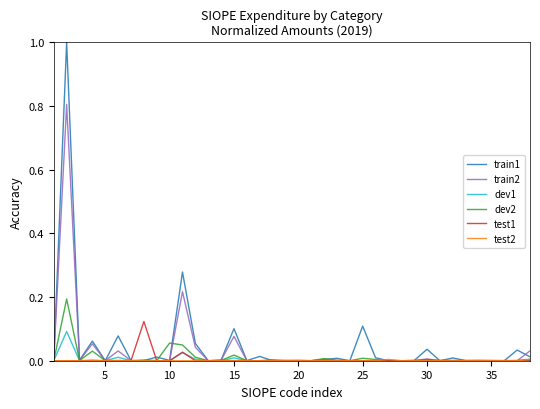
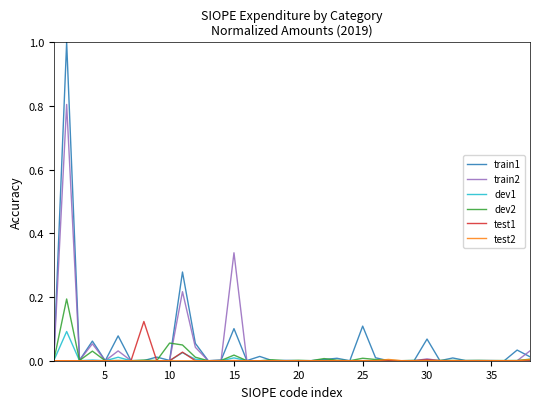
train2, 15: 0.08 -> 0.34
train1, 30: 0.04 -> 0.07
